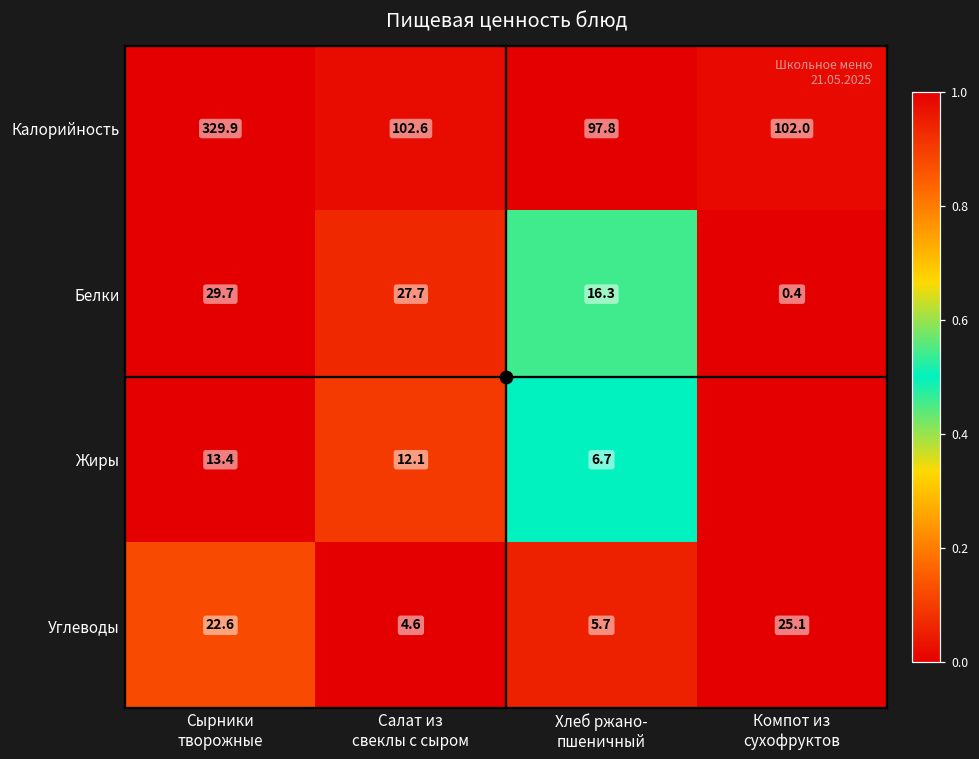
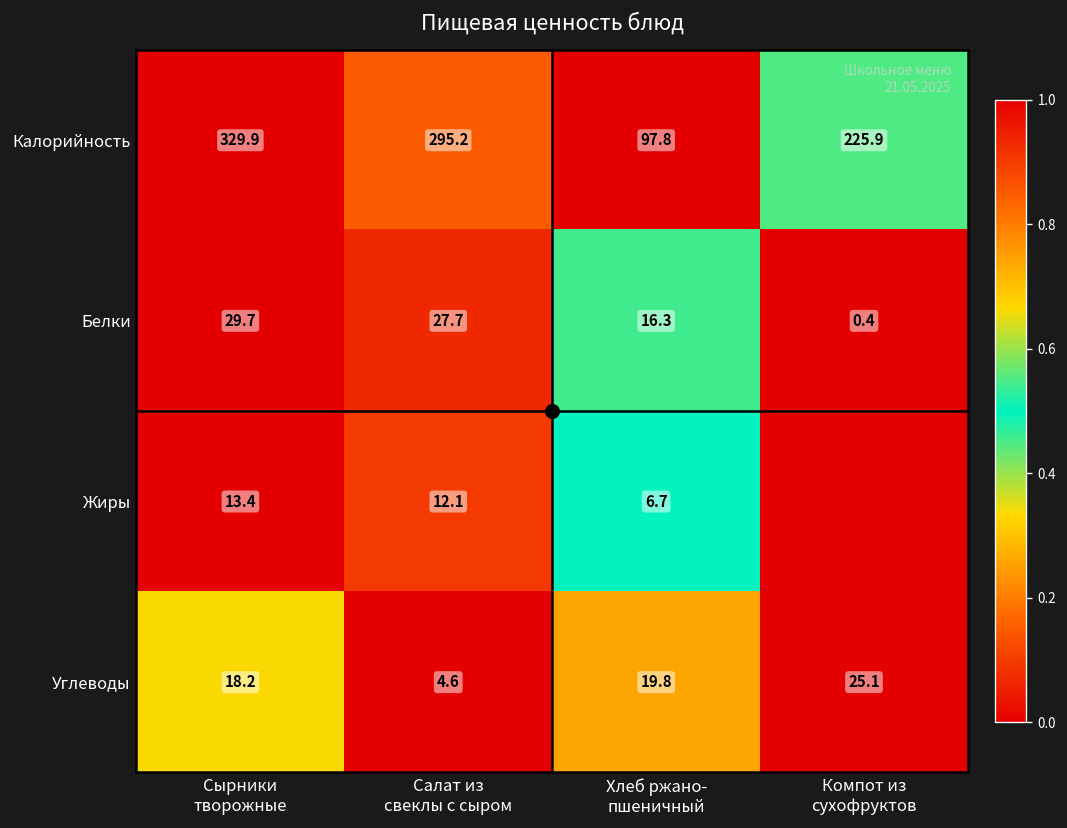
Калорийность, Салат из свеклы с сыром: 102.6 -> 295.2
Калорийность, Компот из сухофруктов: 102.0 -> 225.9
Углеводы, Сырники творожные: 22.6 -> 18.2
Углеводы, Хлеб ржано- пшеничный: 5.7 -> 19.8
